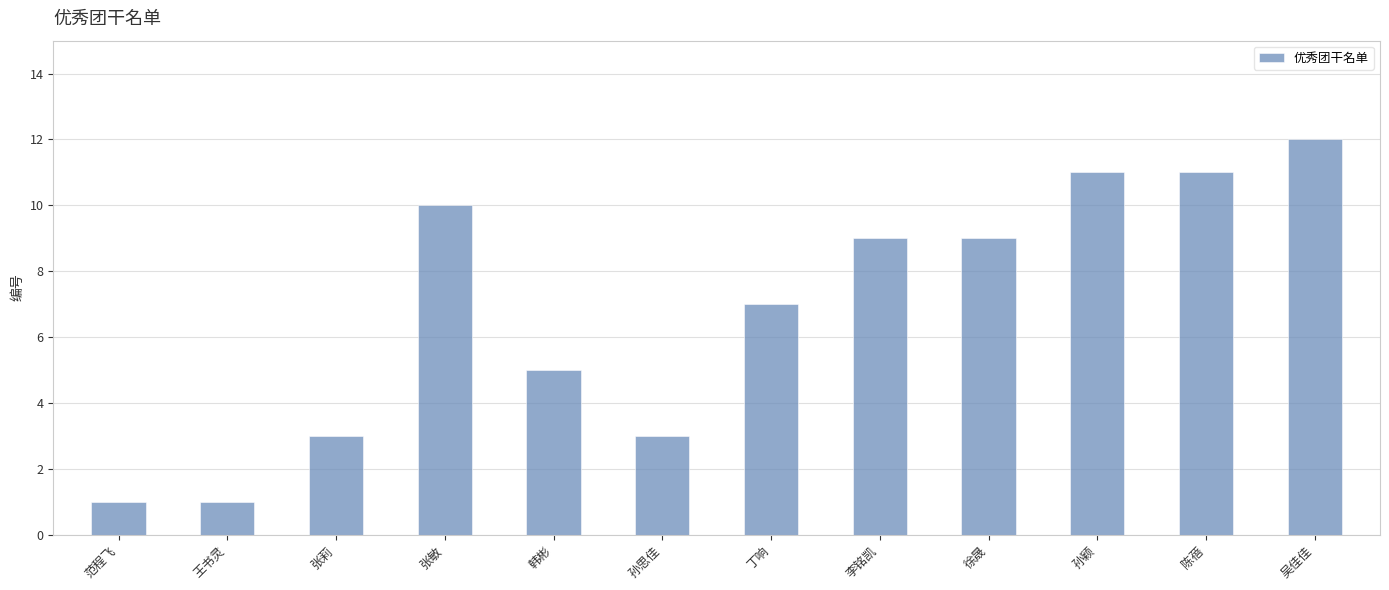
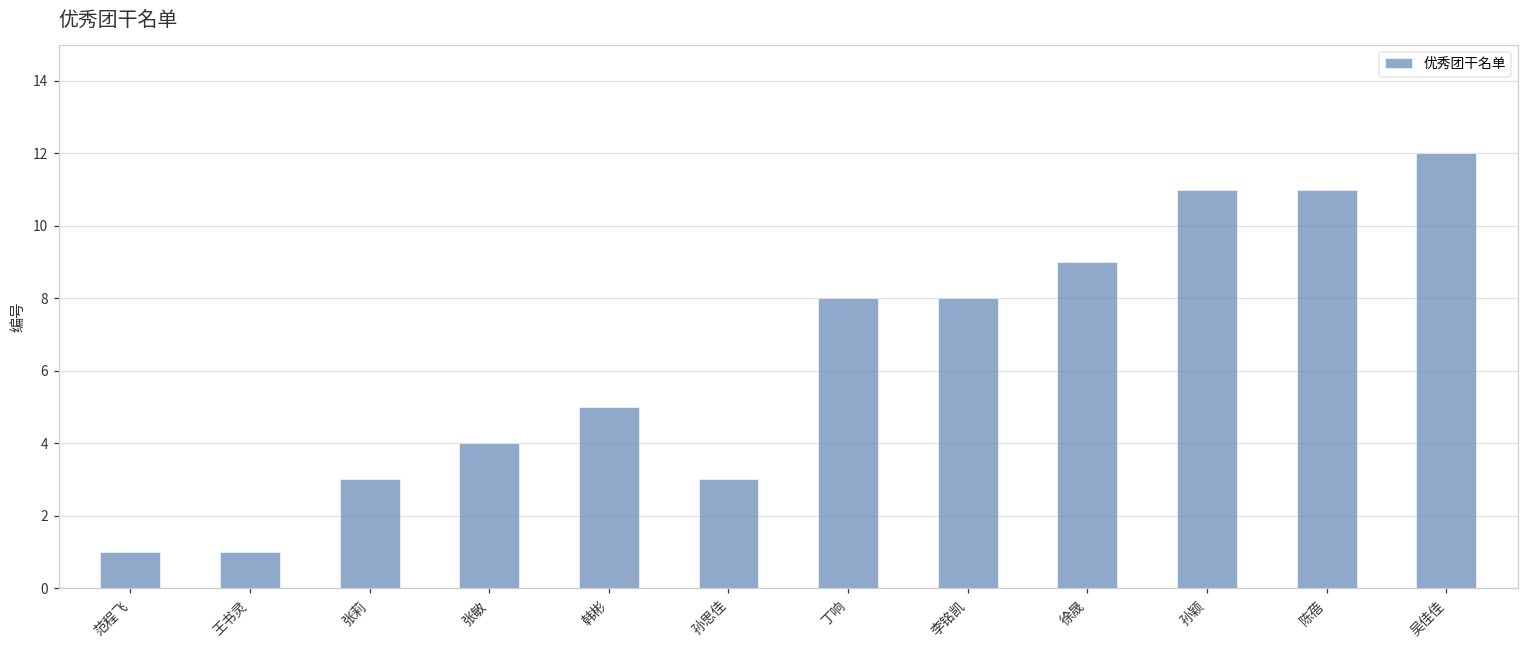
张敏: 10 -> 4
丁响: 7 -> 8
李铭凯: 9 -> 8
